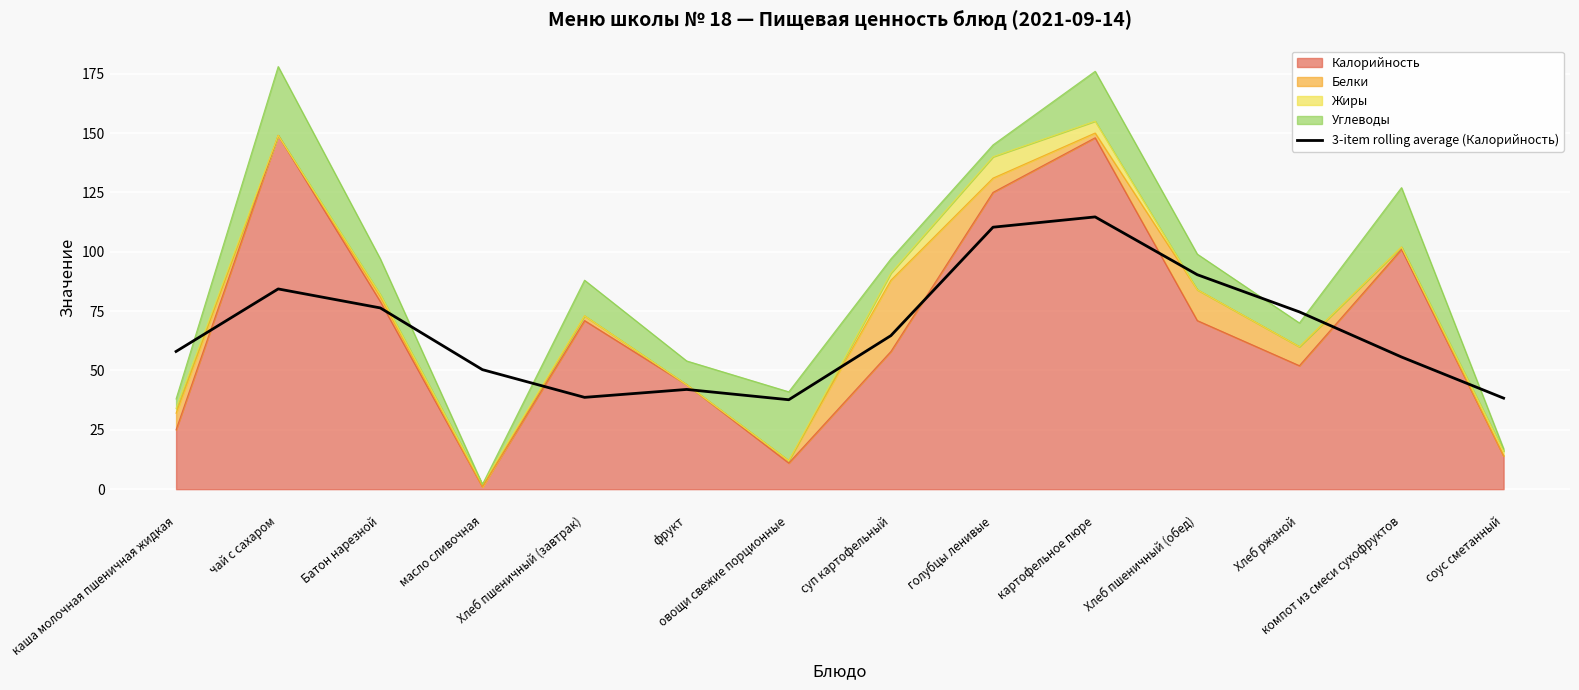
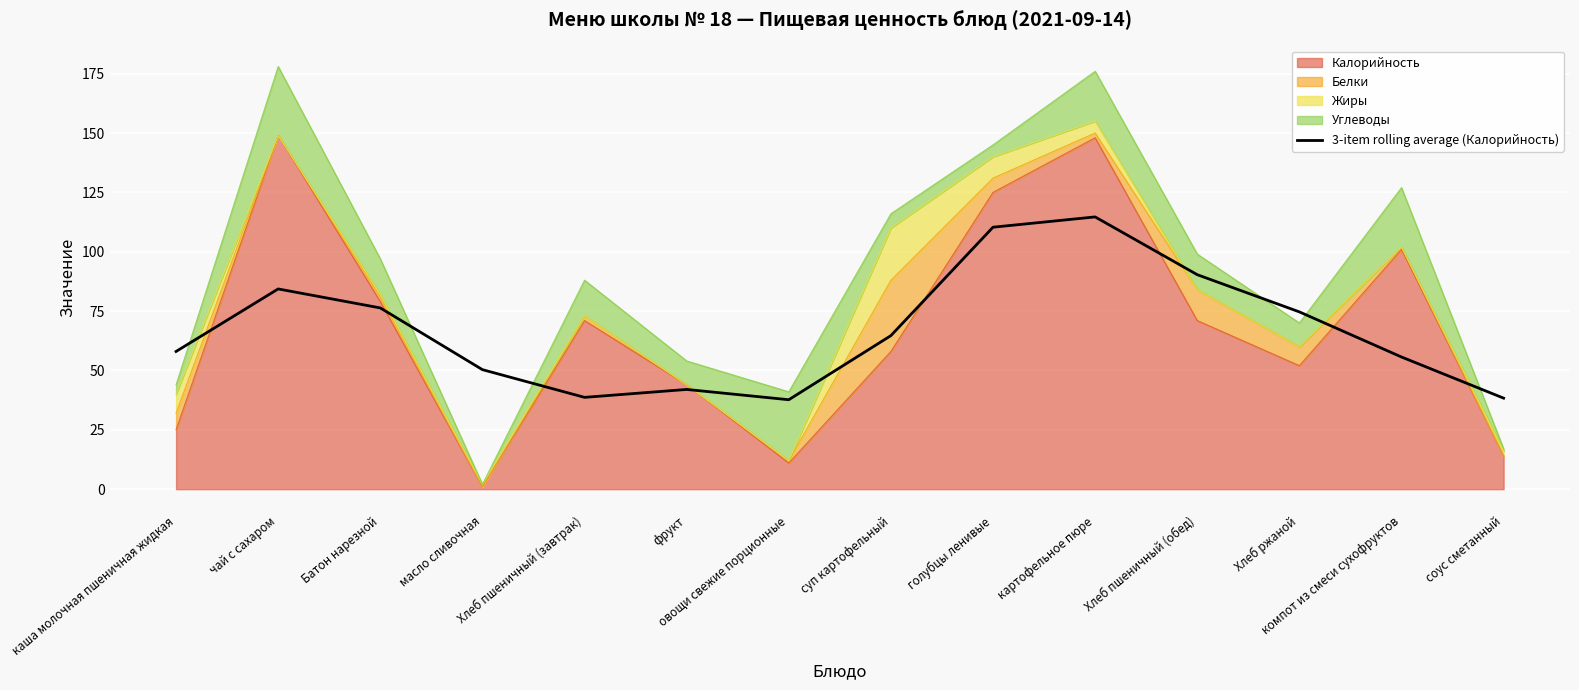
Жиры, каша молочная пшеничная жидкая: 2 -> 8
Жиры, суп картофельный: 3 -> 22
